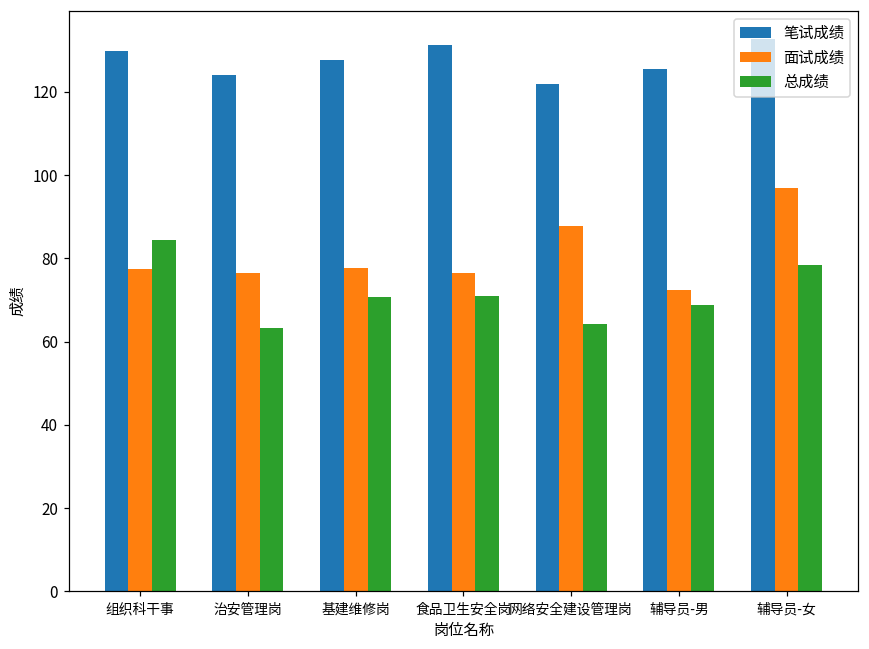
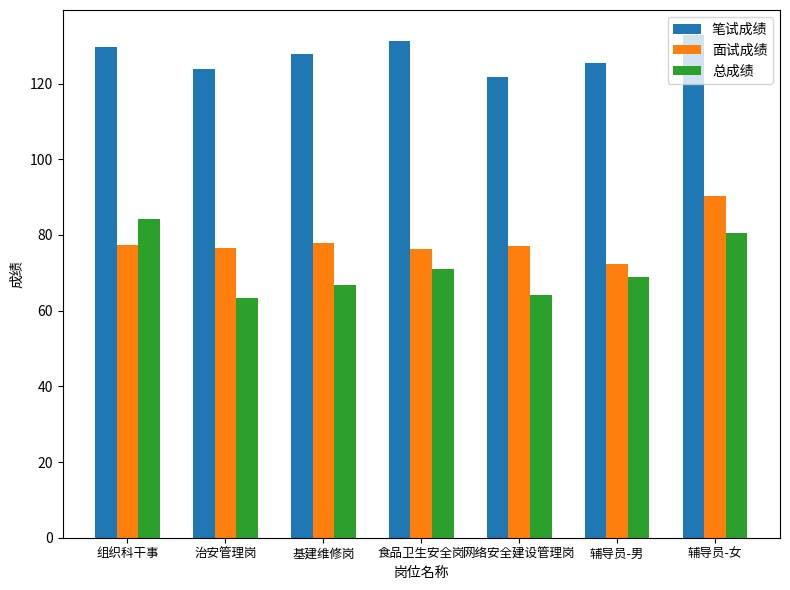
总成绩, 基建维修岗: 71 -> 67
面试成绩, 网络安全建设管理岗: 88 -> 77
面试成绩, 辅导员-女: 97 -> 90
总成绩, 辅导员-女: 78 -> 81
